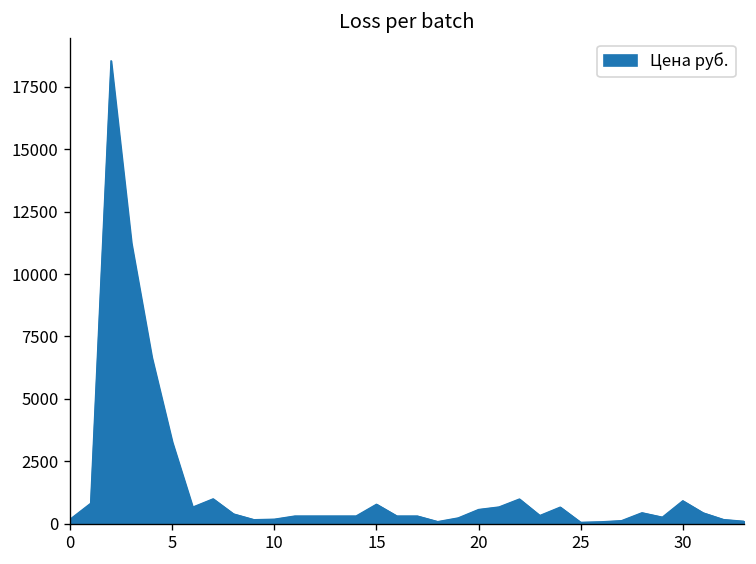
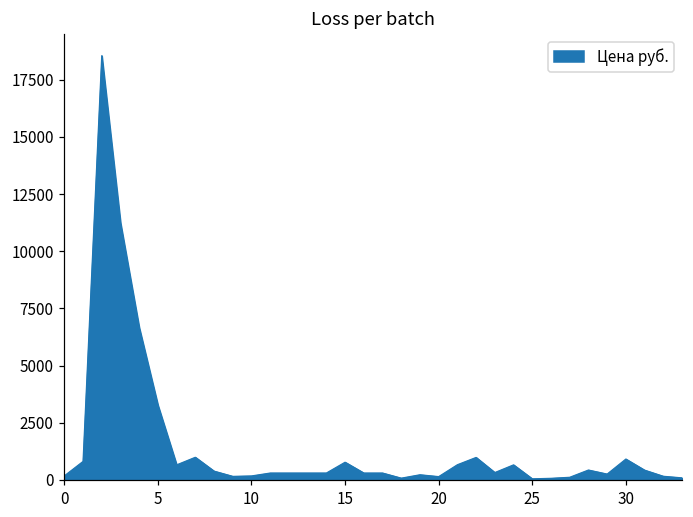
20: 600 -> 100
